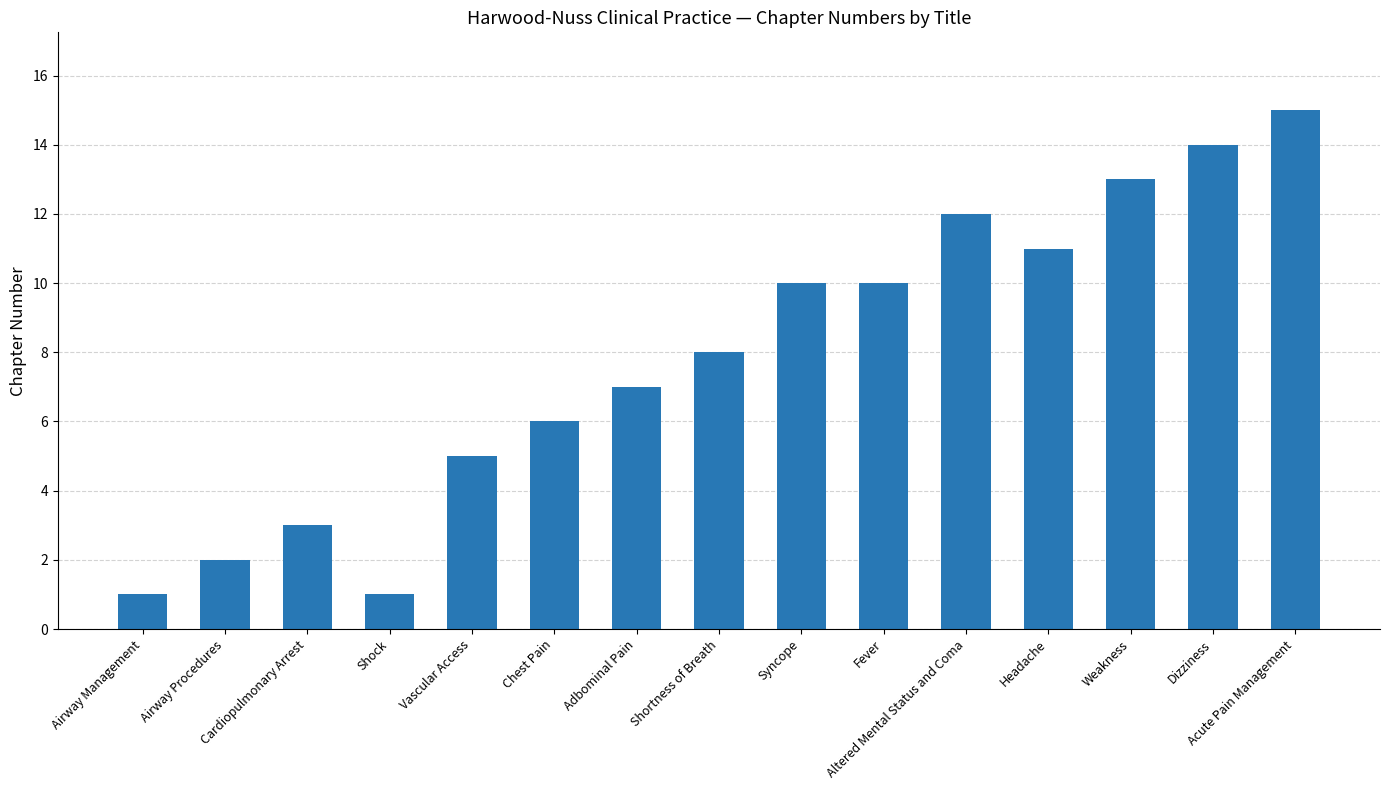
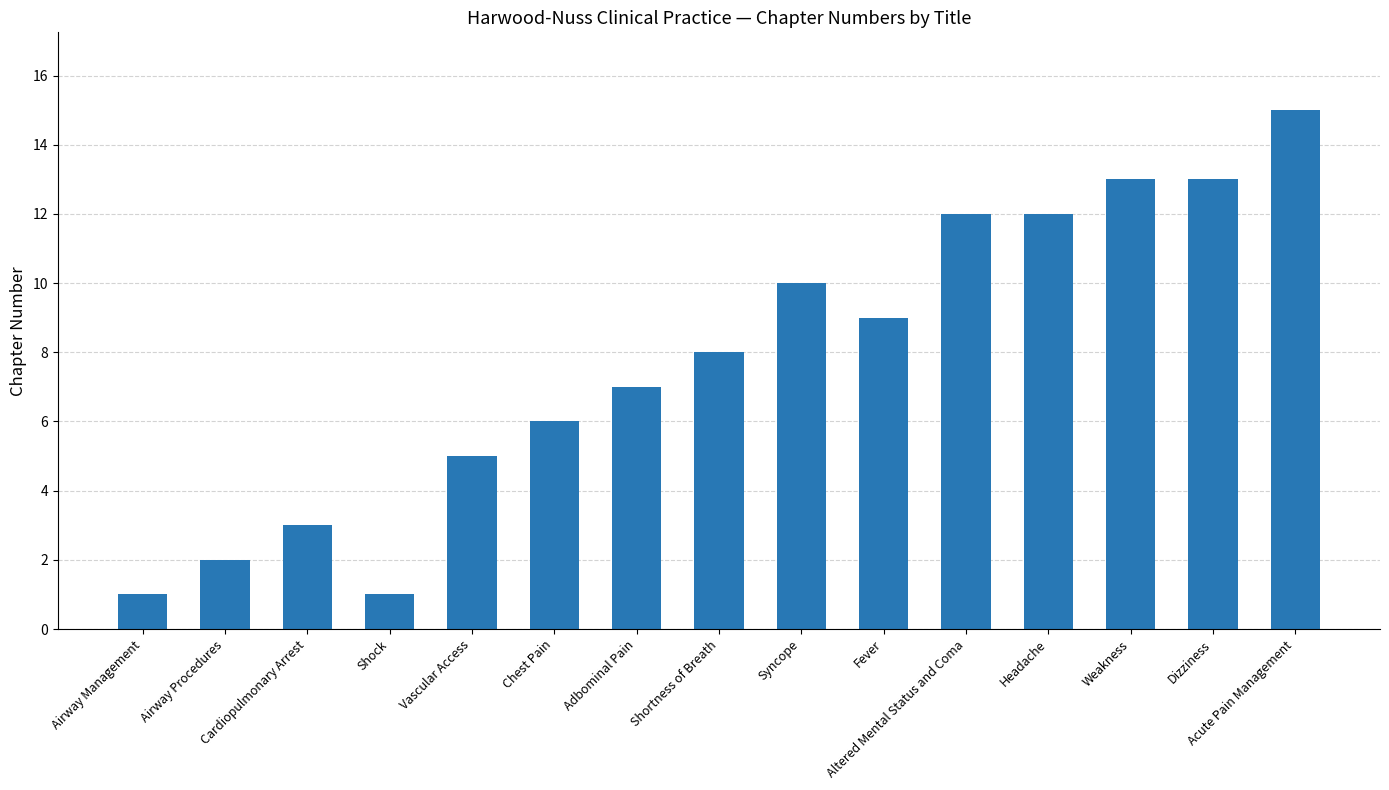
Fever: 10 -> 9
Headache: 11 -> 12
Dizziness: 14 -> 13
